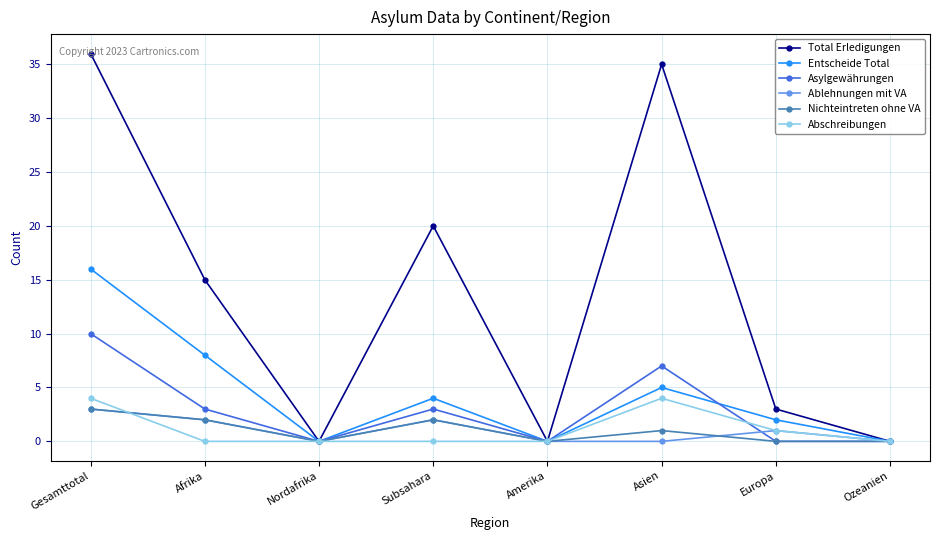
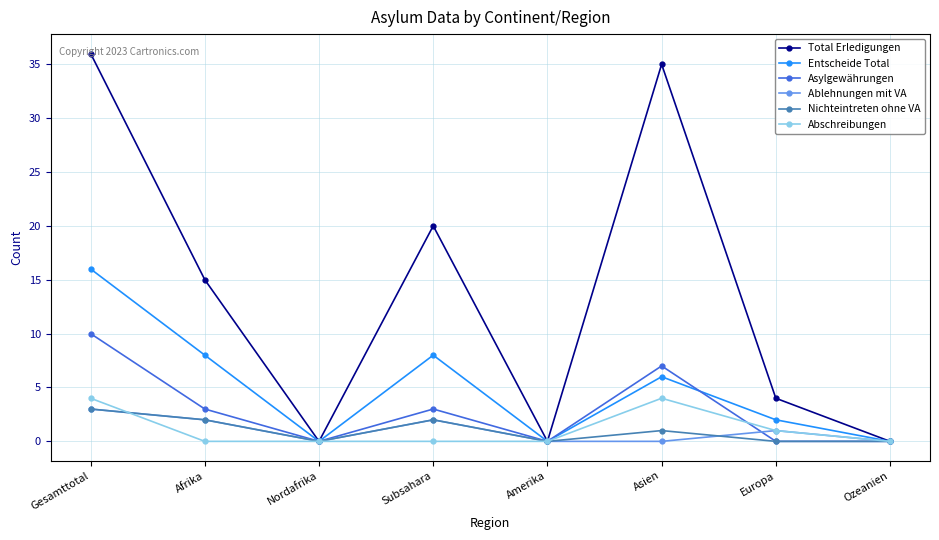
Entscheide Total, Subsahara: 4 -> 8
Entscheide Total, Asien: 5 -> 6
Total Erledigungen, Europa: 3 -> 4
